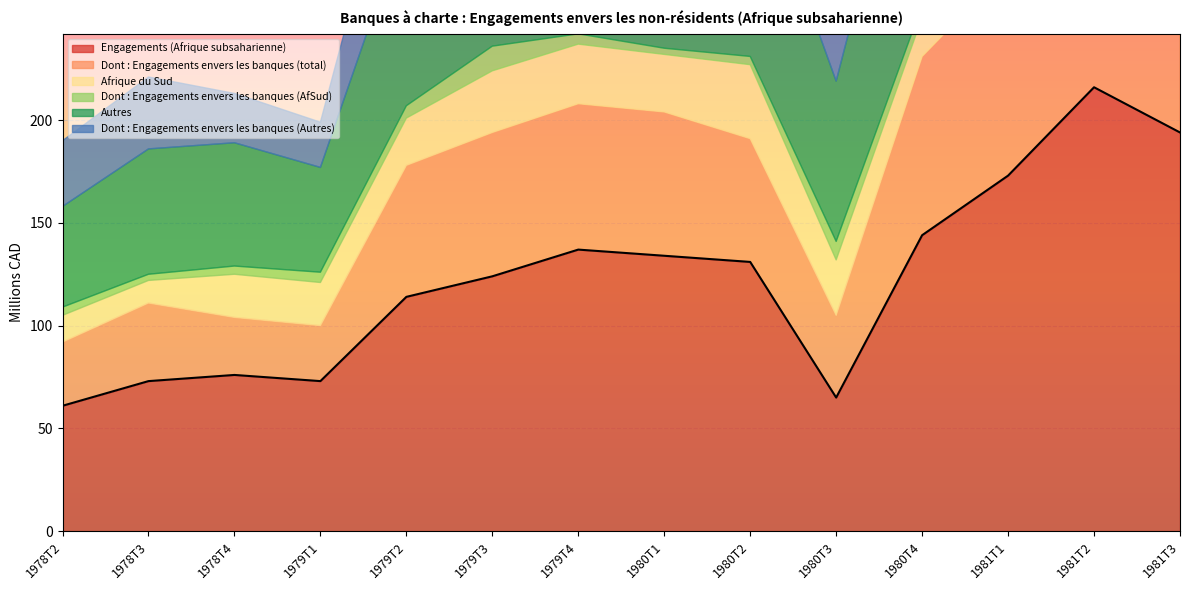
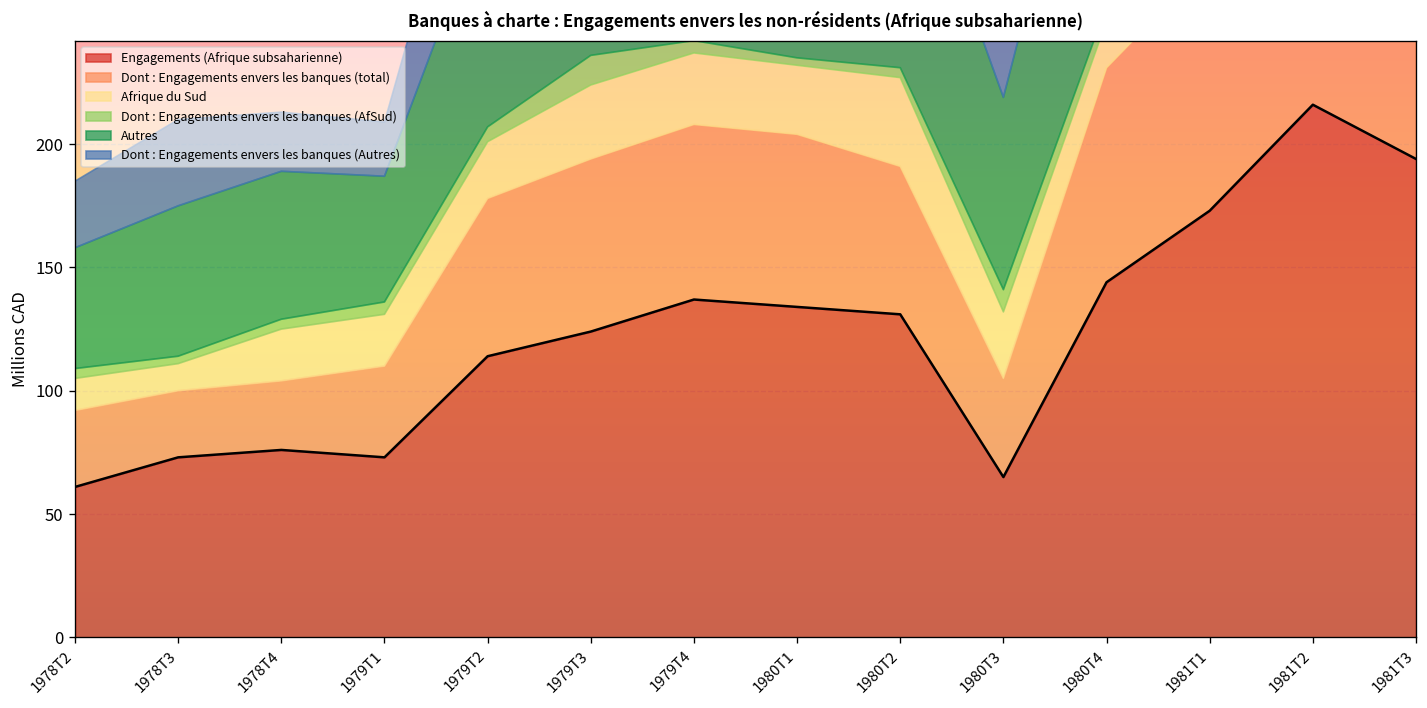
Dont : Engagements envers les banques (Autres), 1978T2: 32 -> 27
Dont : Engagements envers les banques (total), 1978T3: 38 -> 27
Dont : Engagements envers les banques (total), 1979T1: 27 -> 37
